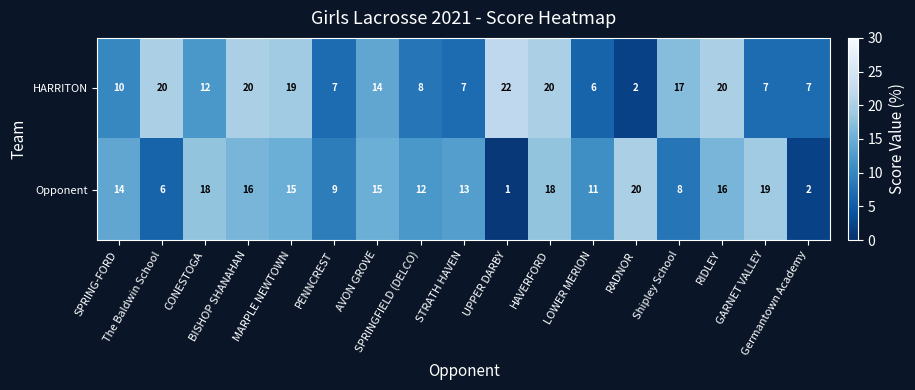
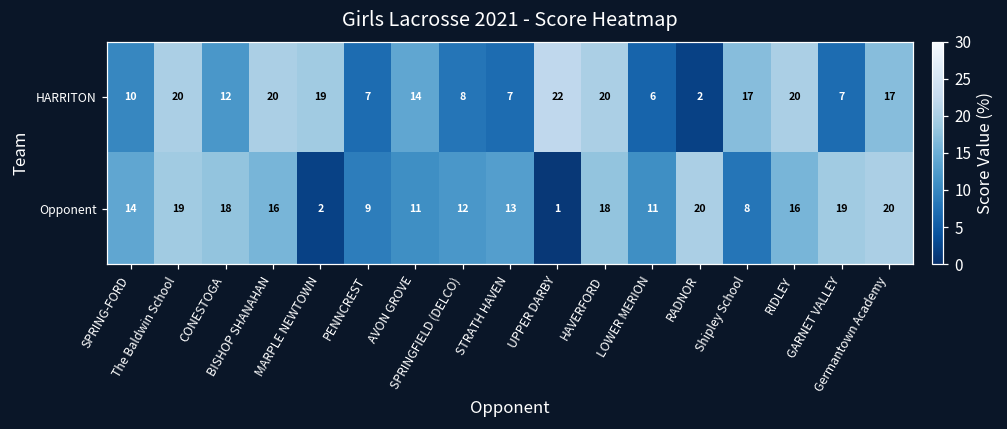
HARRITON, Germantown Academy: 7 -> 17
Opponent, The Baldwin School: 6 -> 19
Opponent, MARPLE NEWTOWN: 15 -> 2
Opponent, AVON GROVE: 15 -> 11
Opponent, Germantown Academy: 2 -> 20
